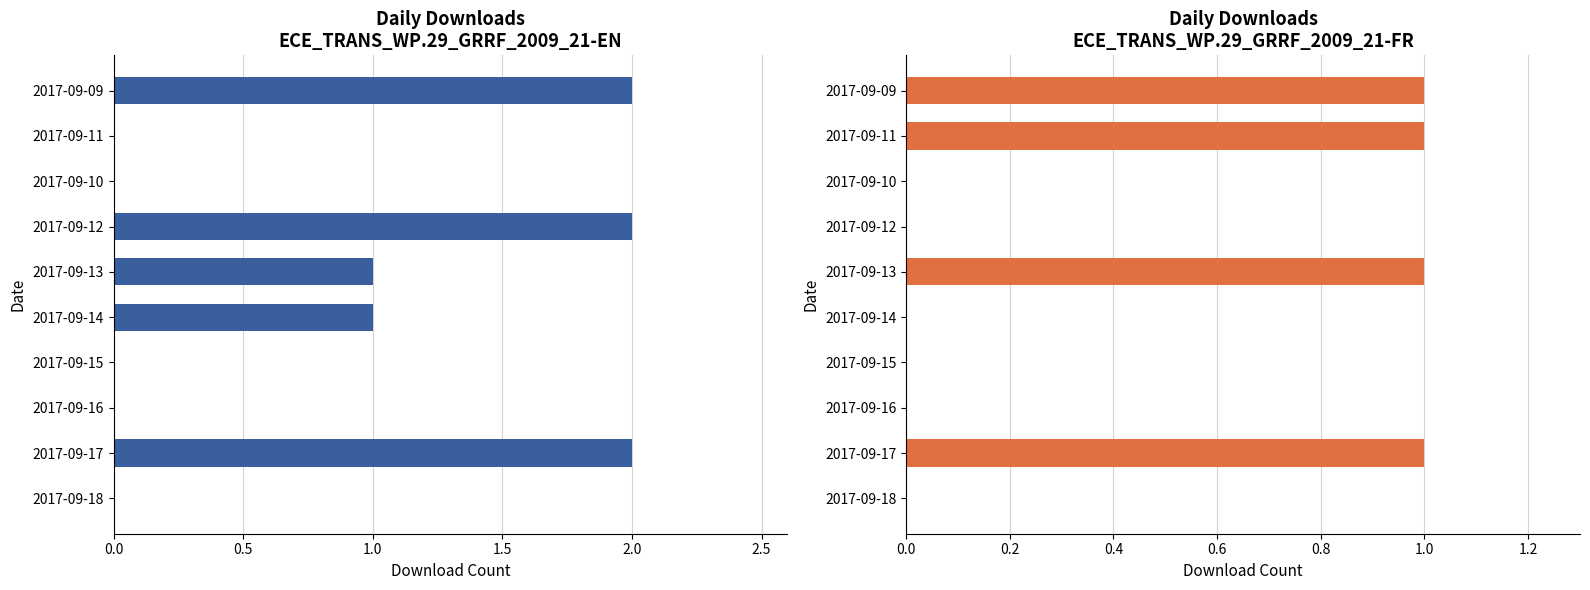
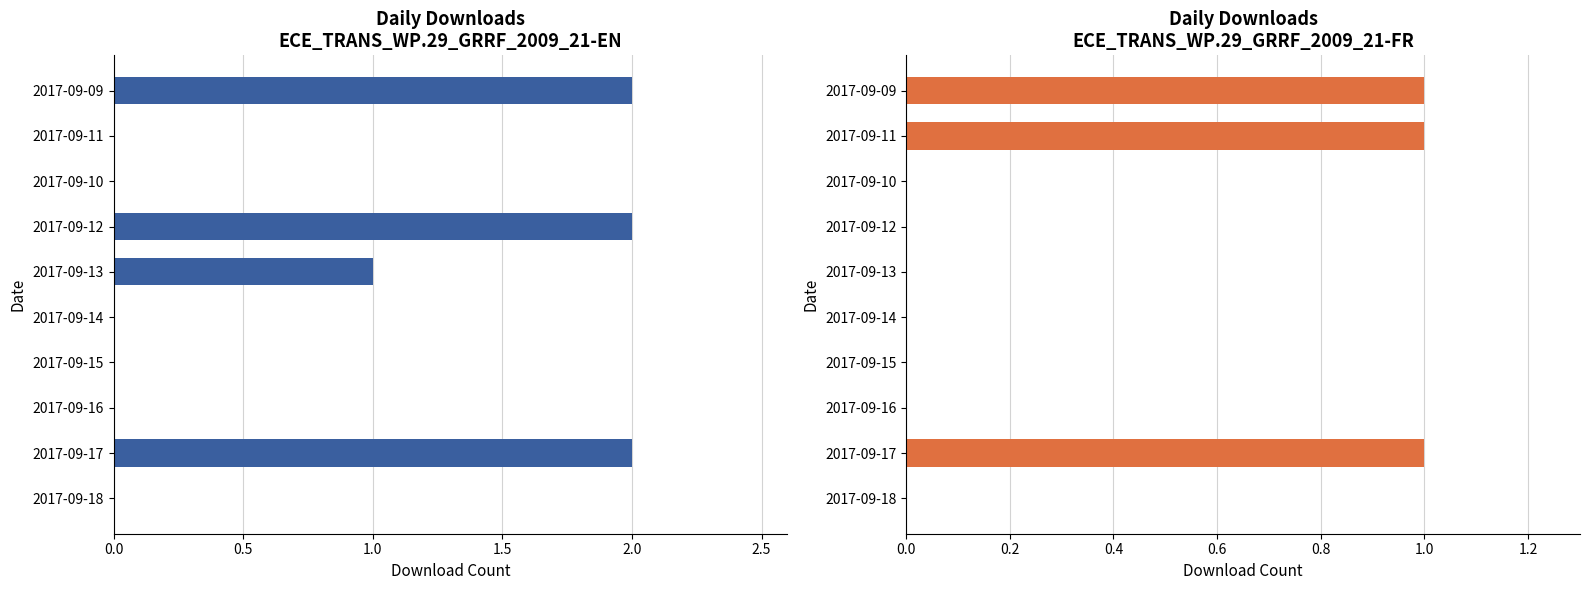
Daily Downloads ECE_TRANS_WP.29_GRRF_2009_21-EN, 2017-09-14: 1 -> 0
Daily Downloads ECE_TRANS_WP.29_GRRF_2009_21-FR, 2017-09-13: 1 -> 0
